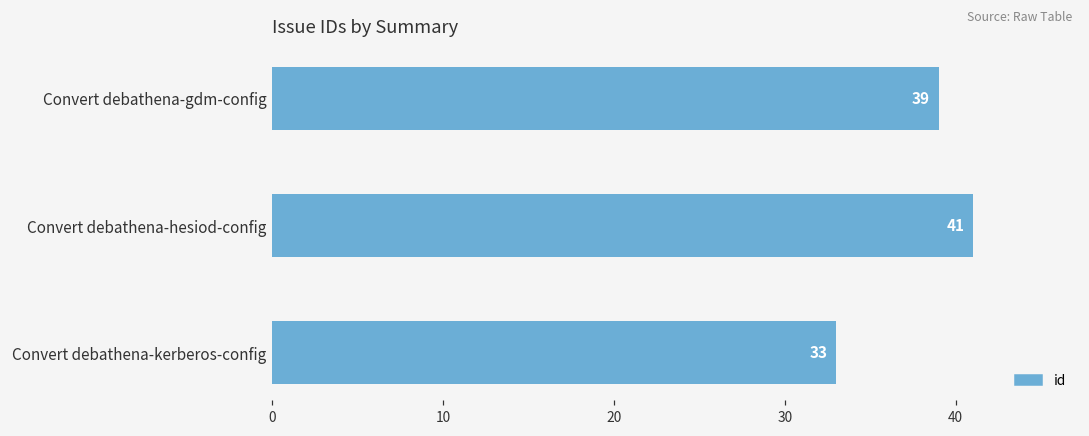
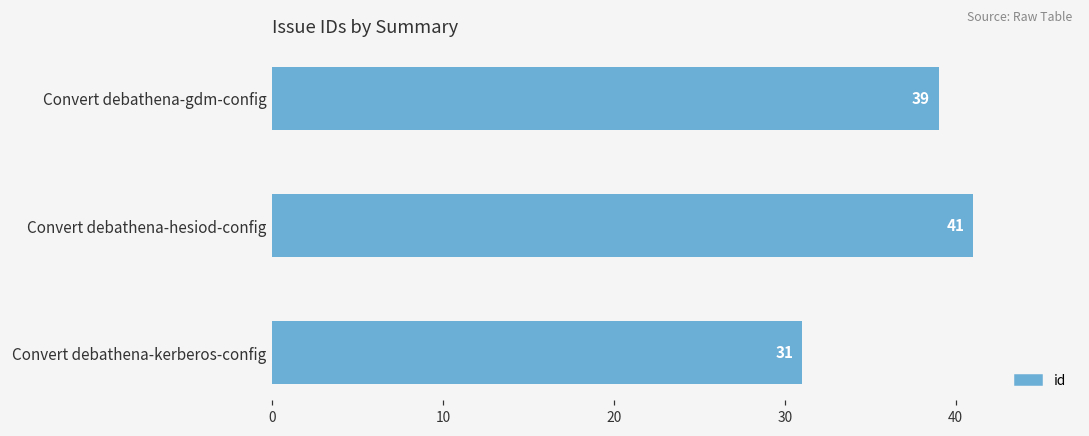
Convert debathena-kerberos-config: 33 -> 31
